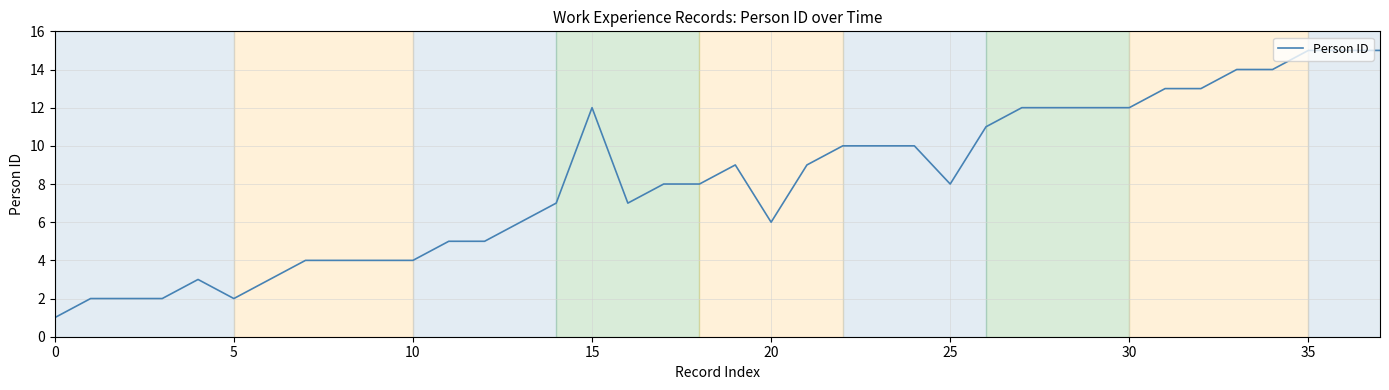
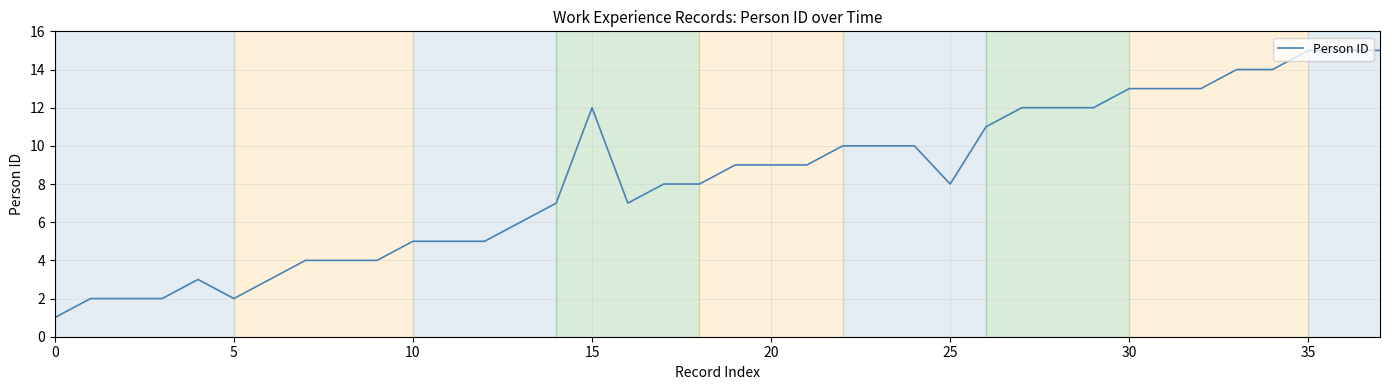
10: 4 -> 5
20: 6 -> 9
30: 12 -> 13
